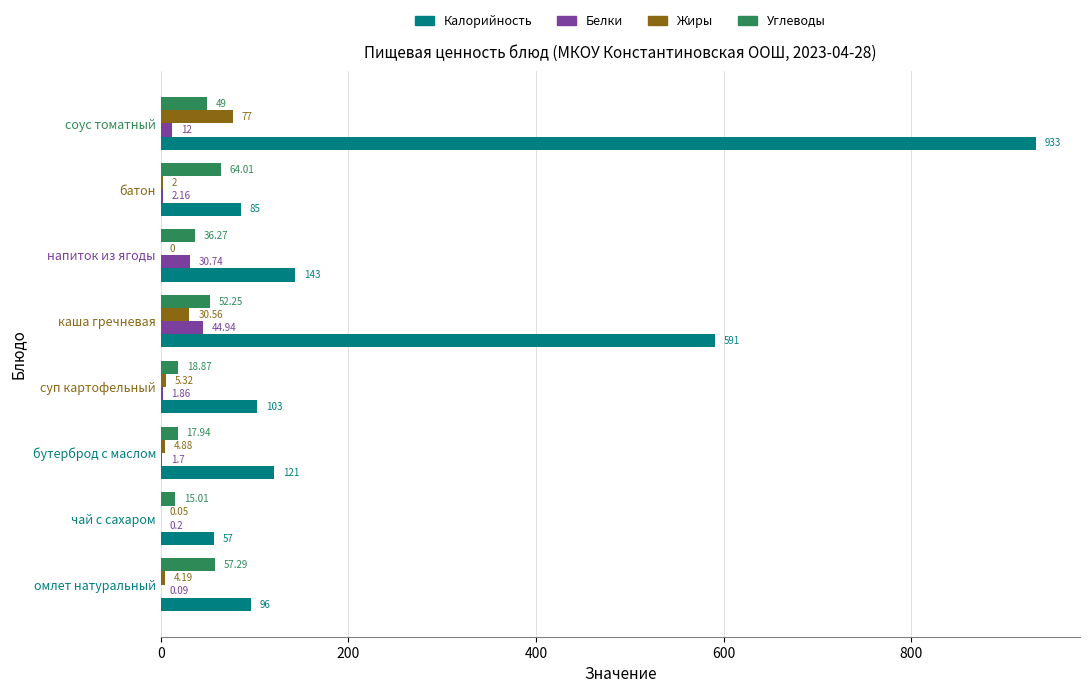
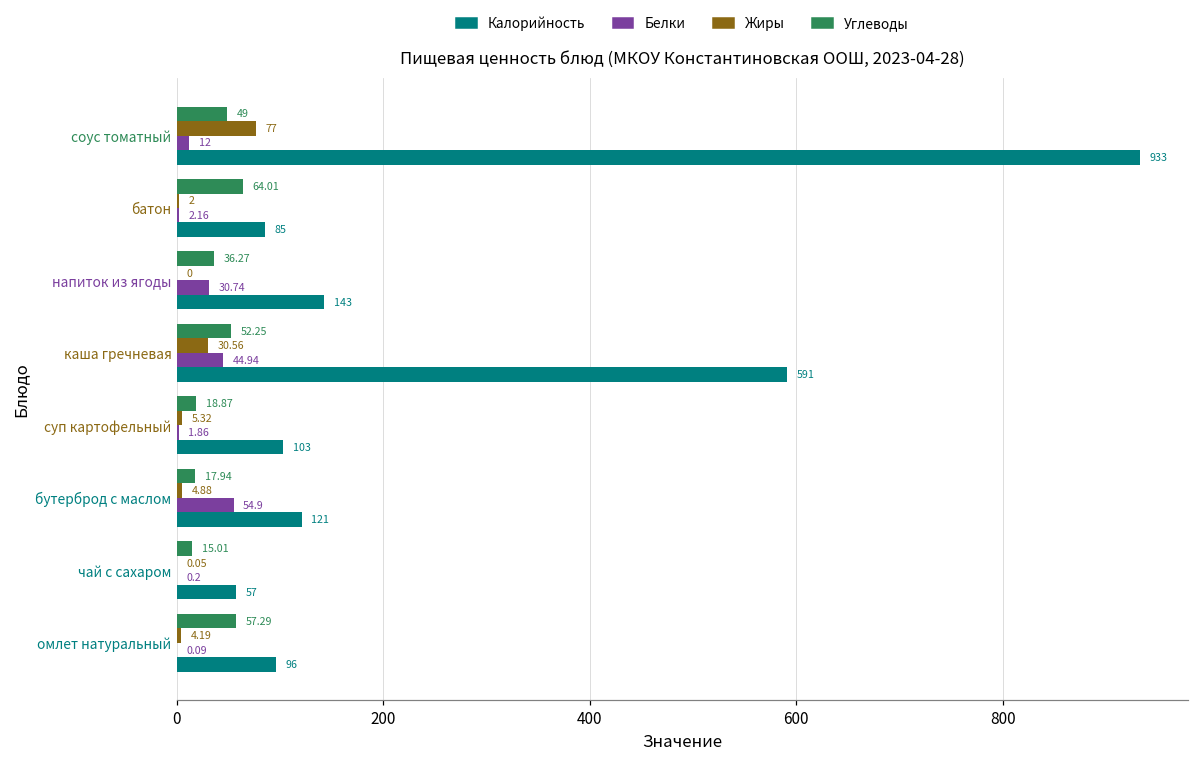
Белки, бутерброд с маслом: 1.7 -> 54.9
